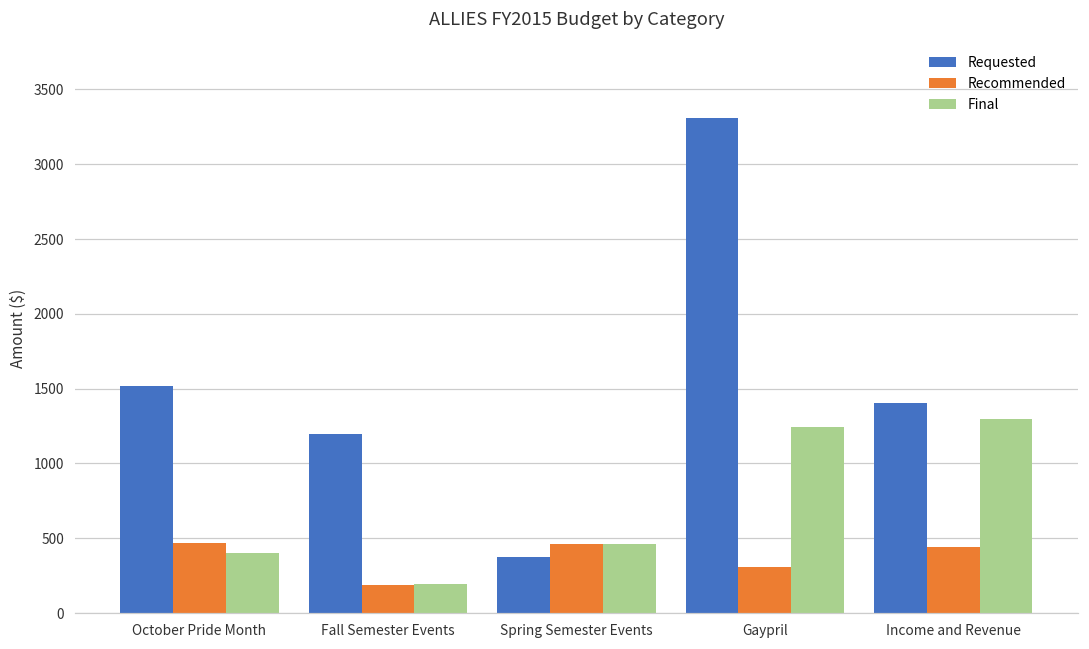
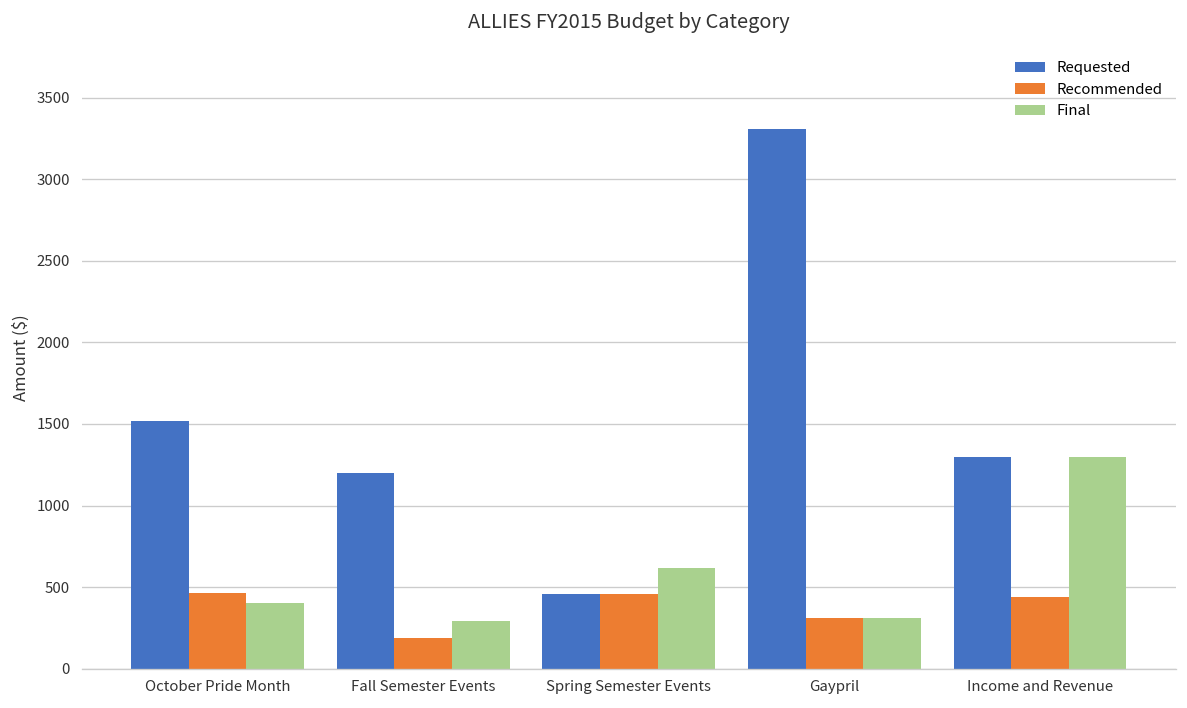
Final, Fall Semester Events: 190 -> 290
Requested, Spring Semester Events: 380 -> 460
Final, Spring Semester Events: 460 -> 620
Final, Gaypril: 1250 -> 310
Requested, Income and Revenue: 1410 -> 1300
